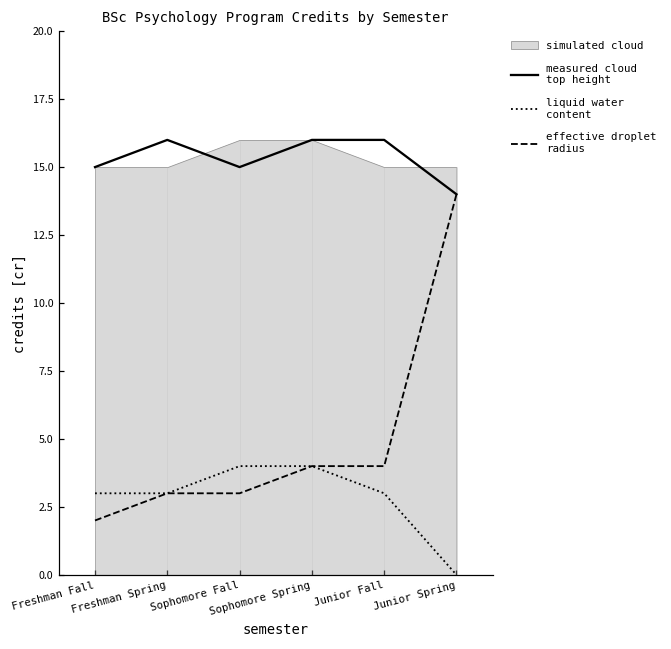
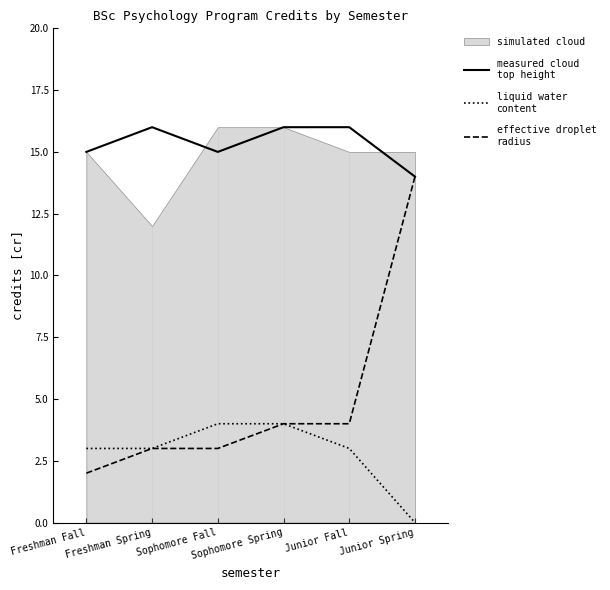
simulated cloud, Freshman Spring: 15 -> 12
